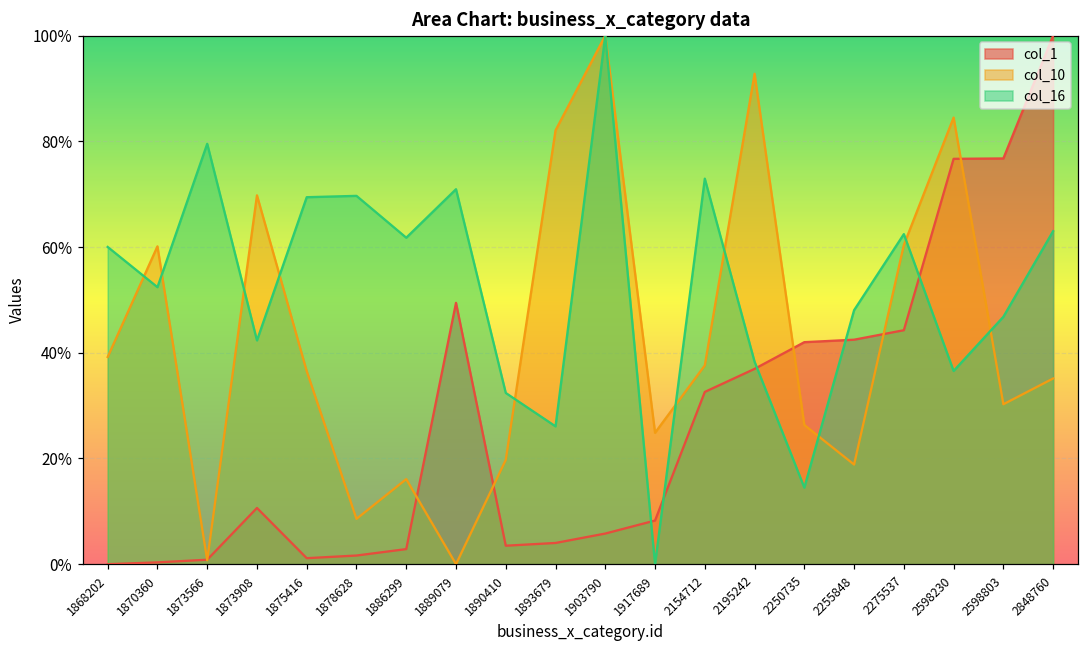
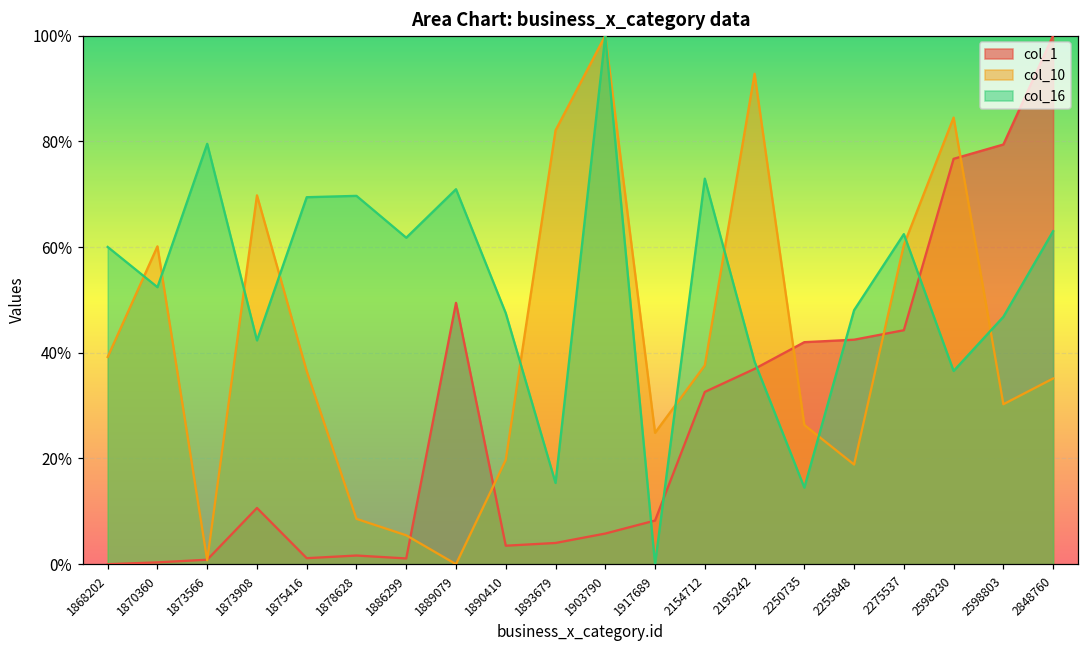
col_1, 1886299: 3% -> 1%
col_10, 1886299: 16% -> 5%
col_16, 1890410: 32% -> 47%
col_16, 1893679: 26% -> 15%
col_1, 2598803: 77% -> 79%
